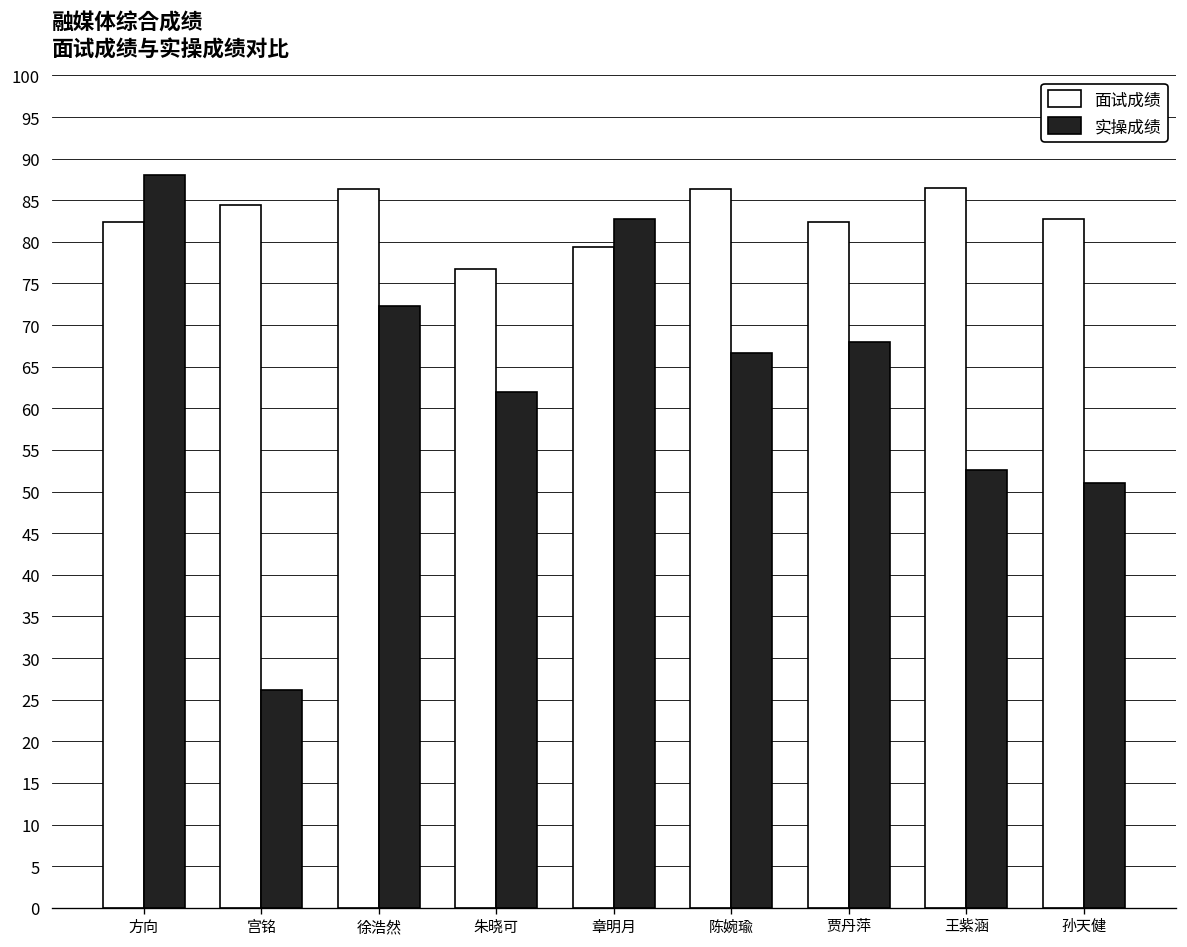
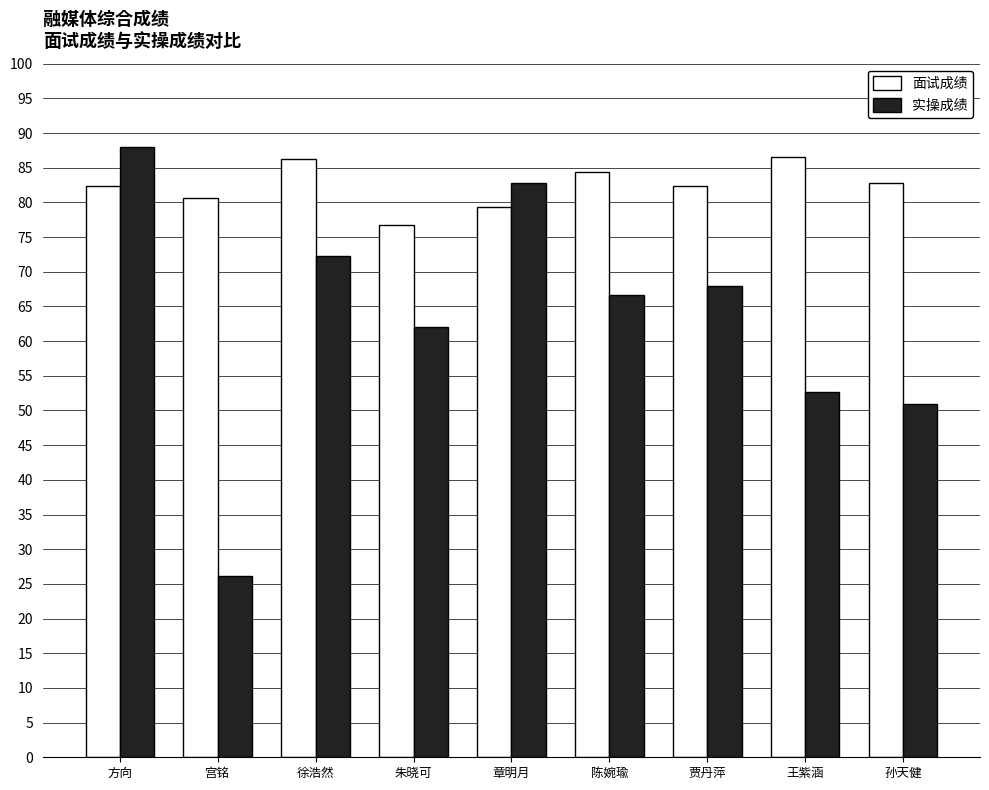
面试成绩, 宫铭: 84 -> 81
面试成绩, 陈婉瑜: 86 -> 84
